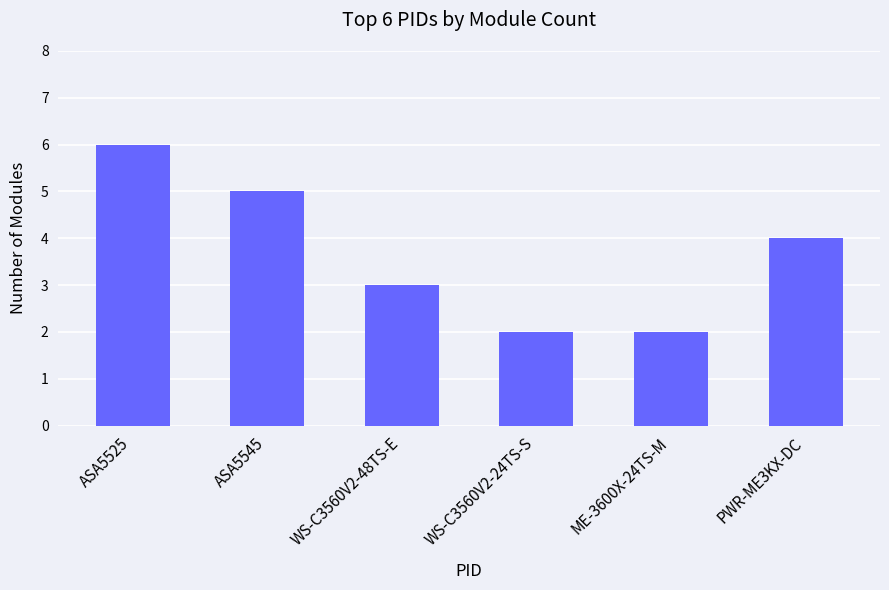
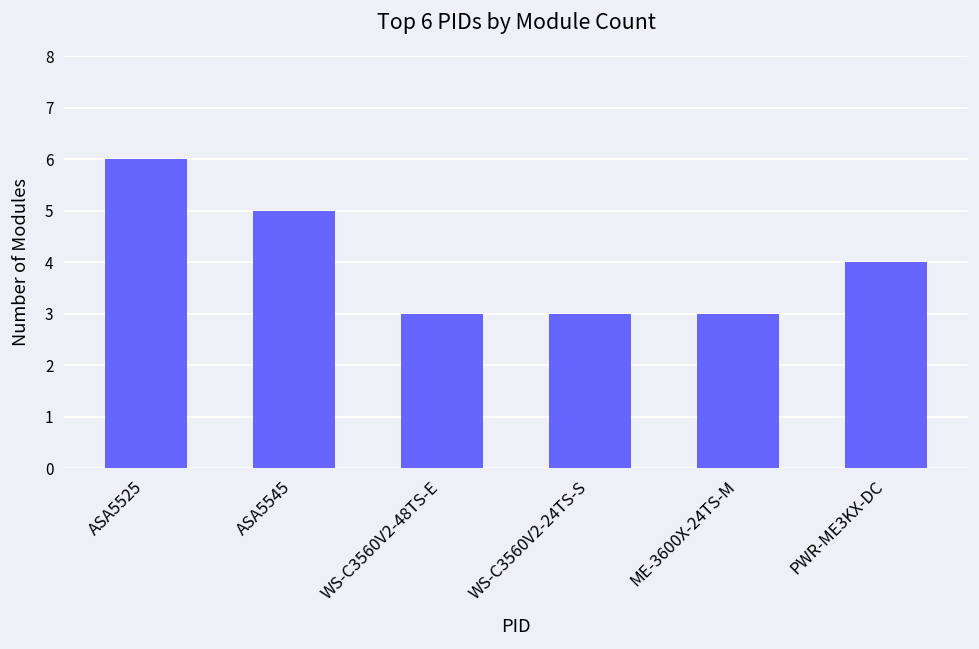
WS-C3560V2-24TS-S: 2 -> 3
ME-3600X-24TS-M: 2 -> 3
